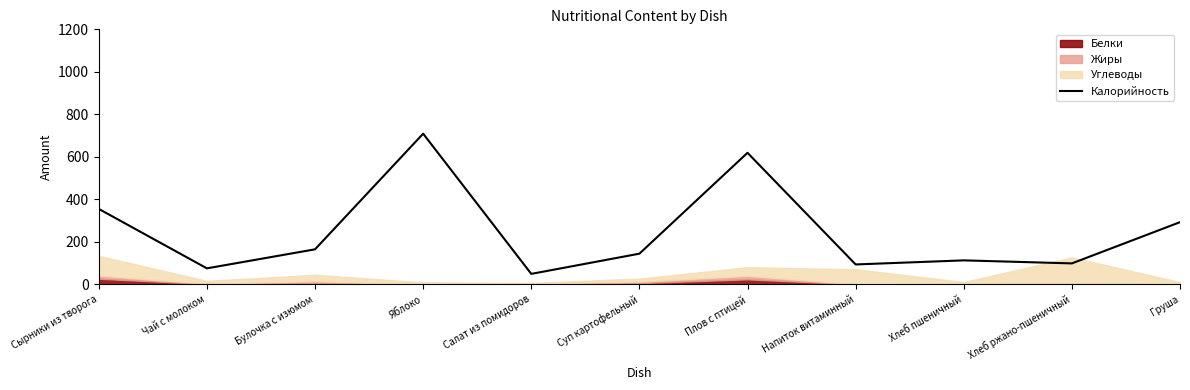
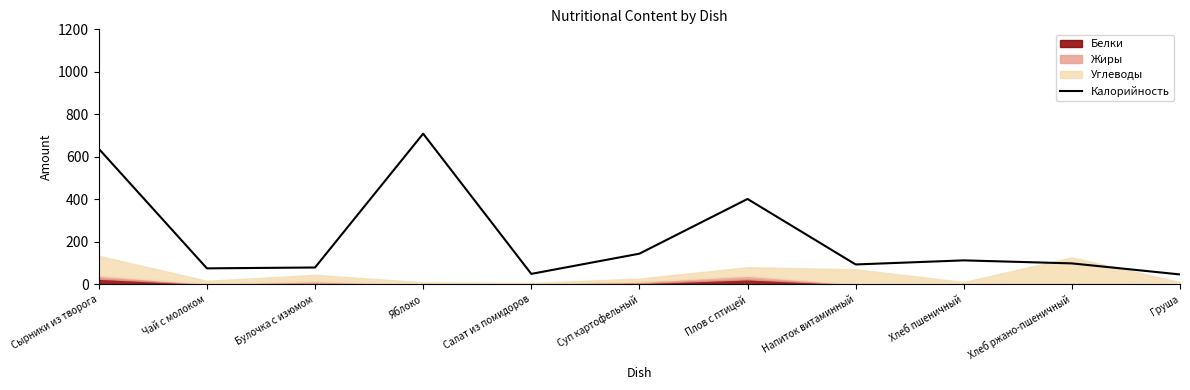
Калорийность, Сырники из творога: 360 -> 640
Калорийность, Булочка с изюмом: 170 -> 80
Калорийность, Плов с птицей: 620 -> 400
Калорийность, Груша: 290 -> 50
